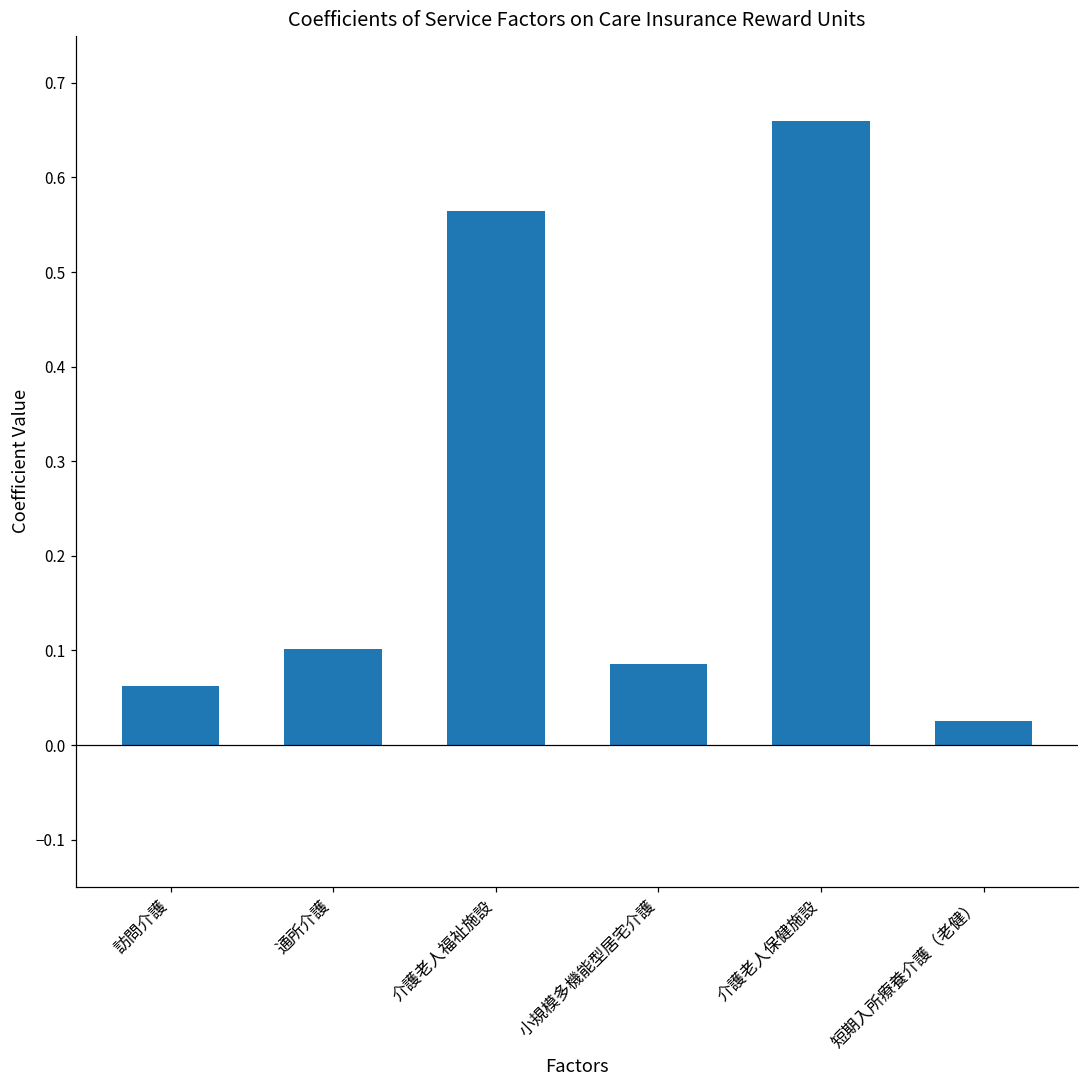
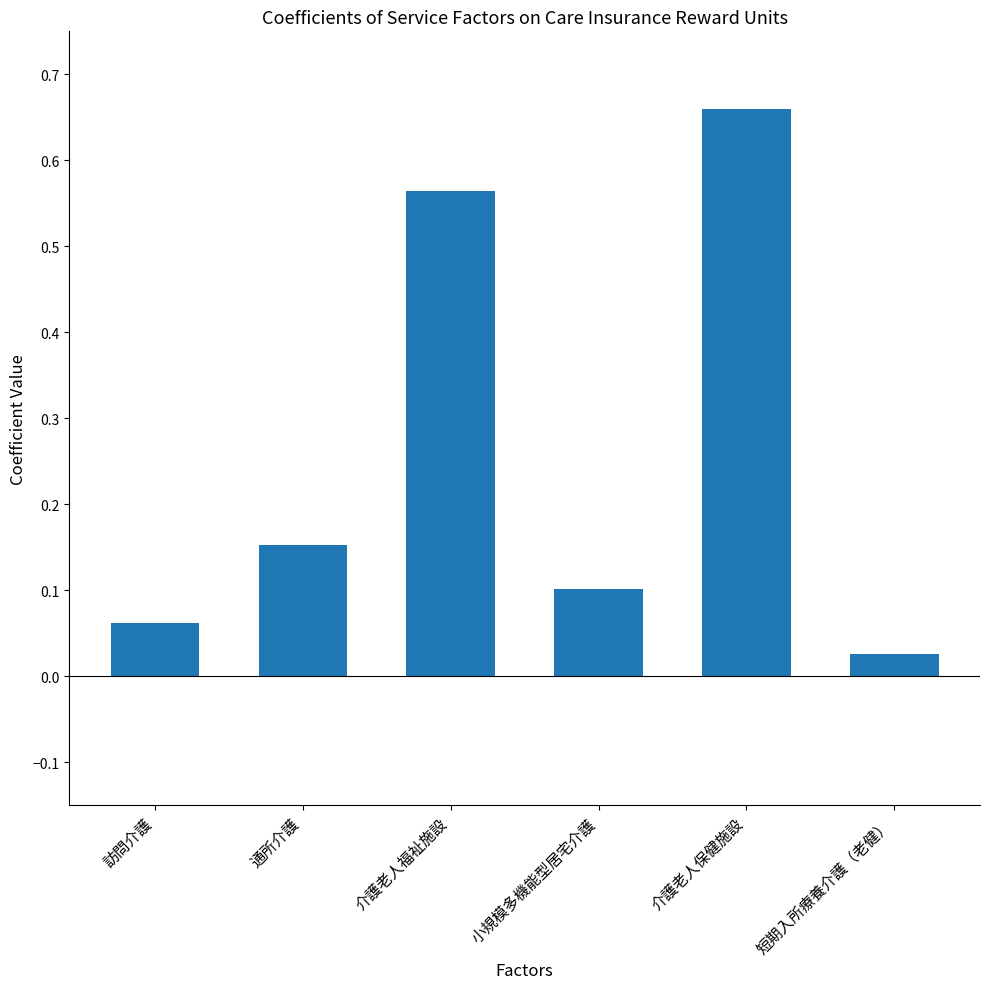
通所介護: 0.10 -> 0.15
小規模多機能型居宅介護: 0.09 -> 0.10
